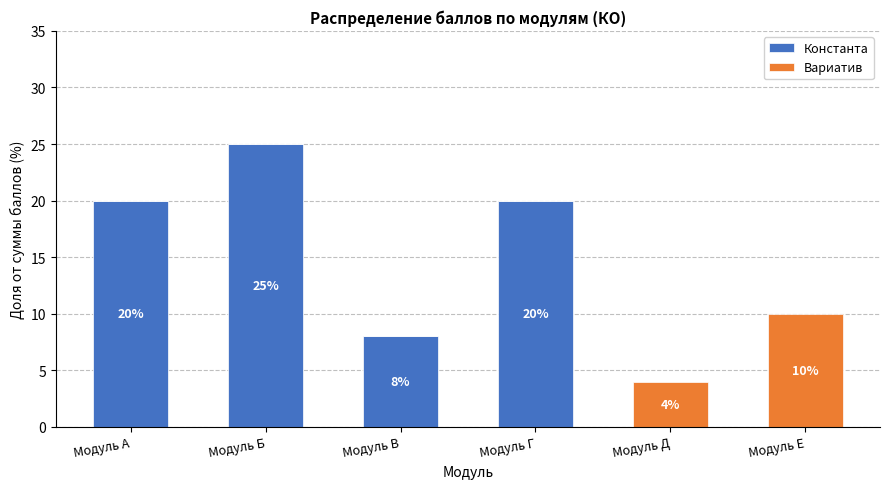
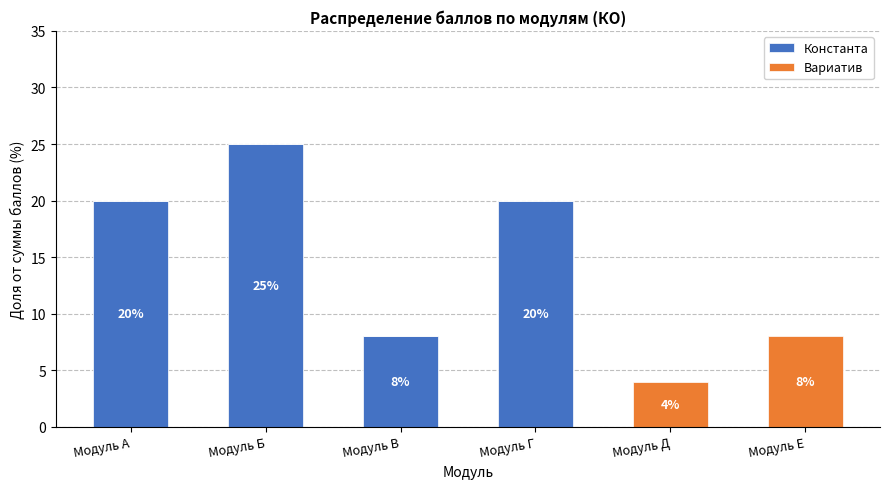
Вариатив, Модуль Е: 10% -> 8%
